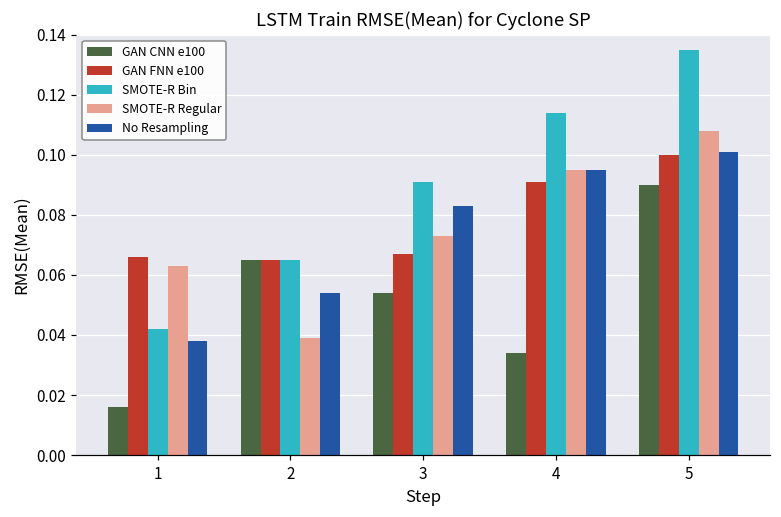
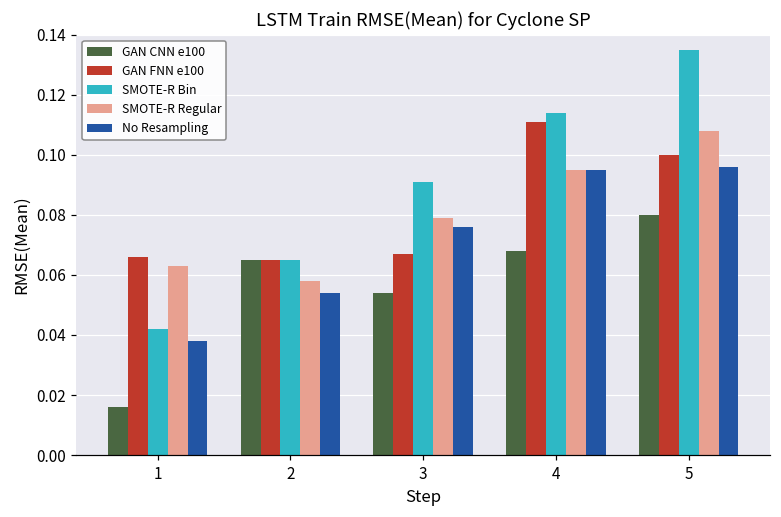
SMOTE-R Regular, 2: 0.039 -> 0.058
SMOTE-R Regular, 3: 0.073 -> 0.079
No Resampling, 3: 0.083 -> 0.076
GAN CNN e100, 4: 0.034 -> 0.068
GAN FNN e100, 4: 0.091 -> 0.111
GAN CNN e100, 5: 0.09 -> 0.08
No Resampling, 5: 0.101 -> 0.096
